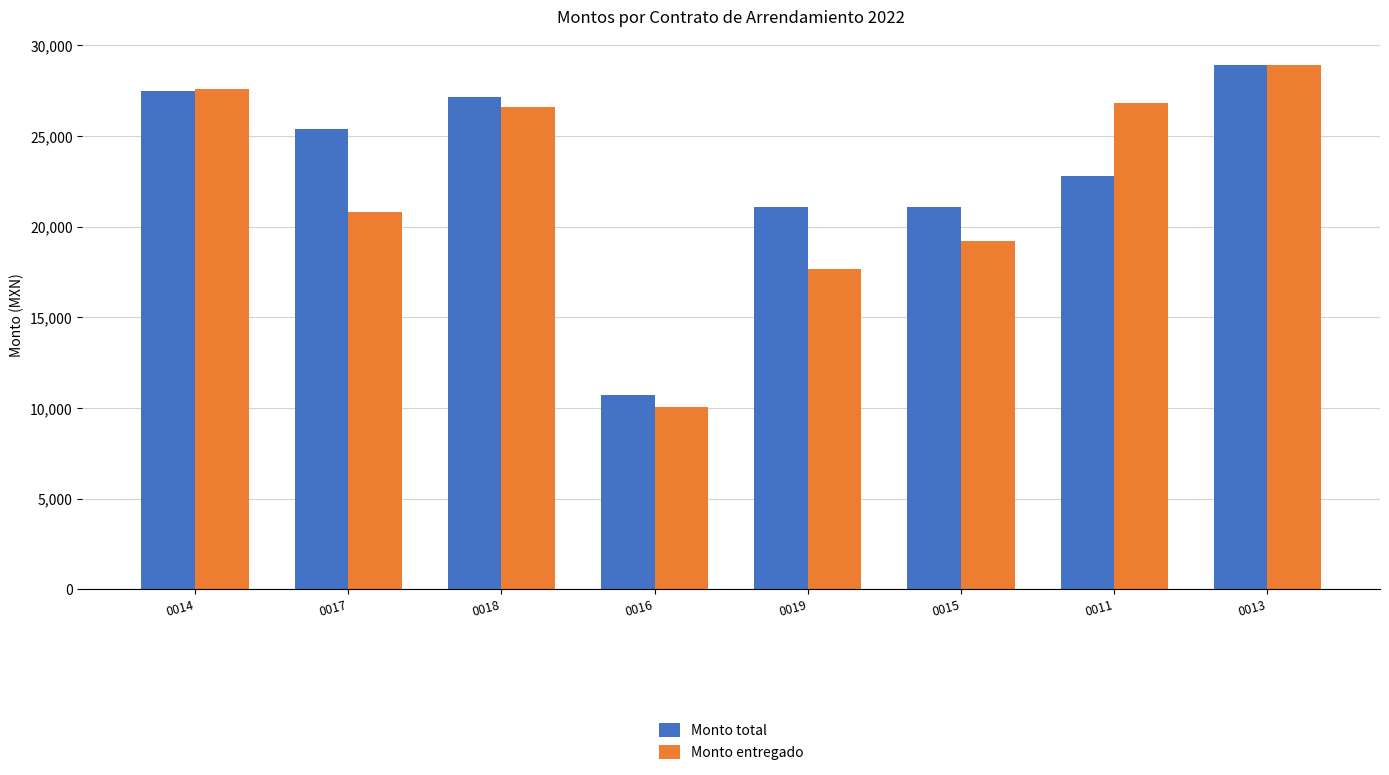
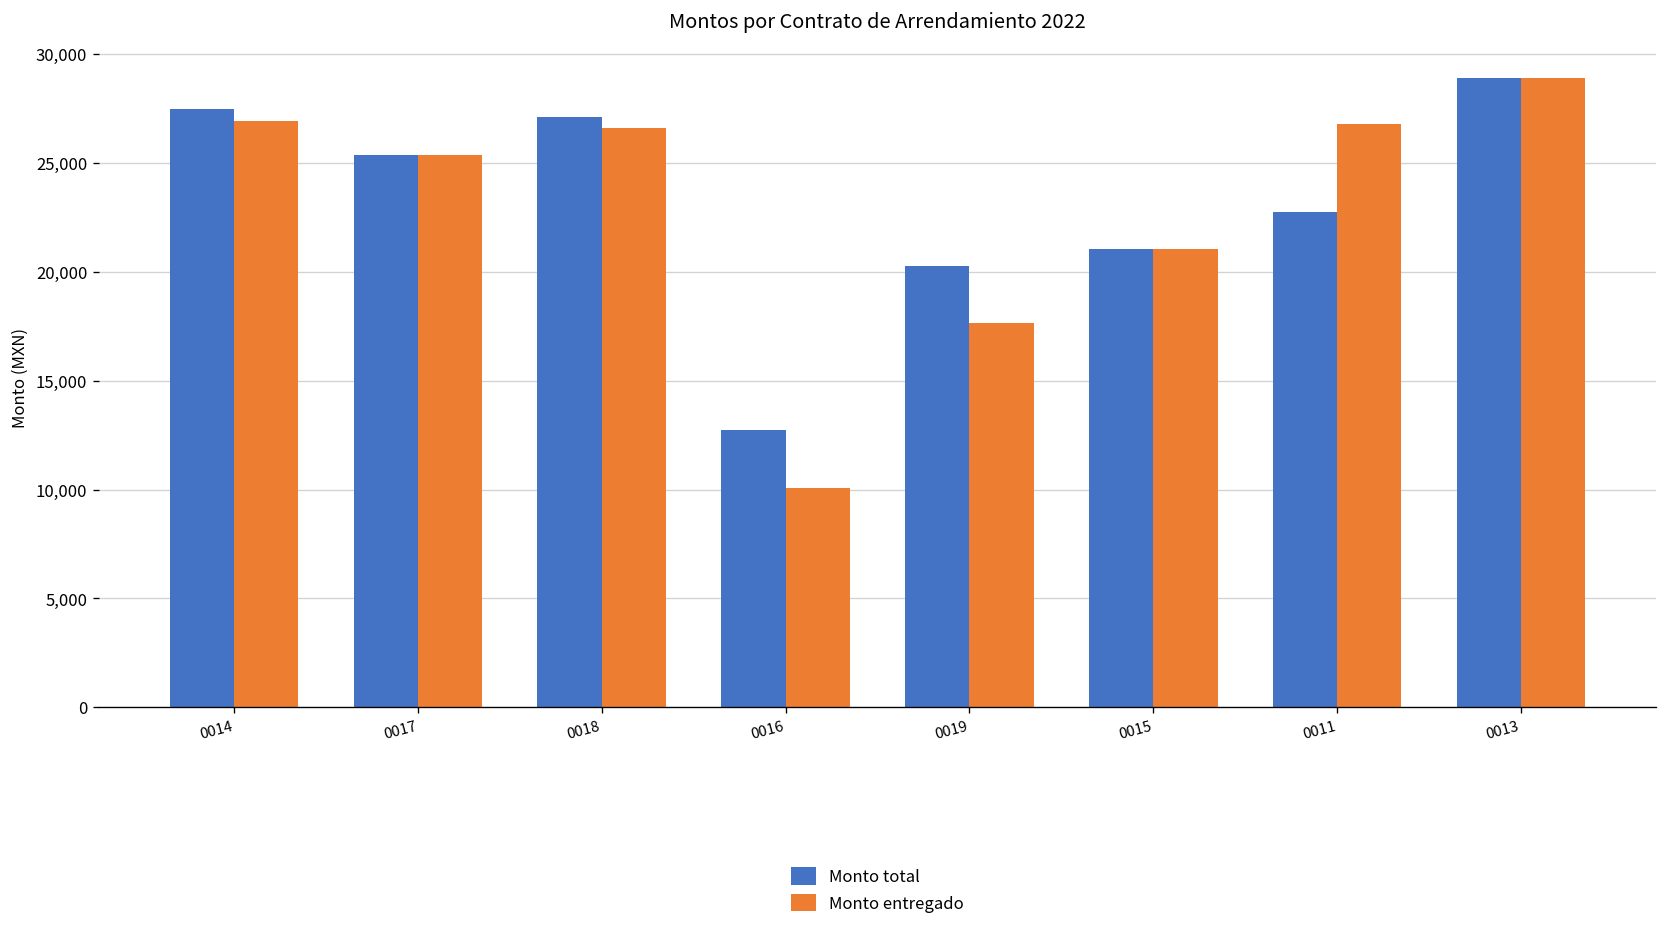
Monto entregado, 0014: 27,600 -> 26,900
Monto entregado, 0017: 20,800 -> 25,400
Monto total, 0016: 10,700 -> 12,800
Monto total, 0019: 21,100 -> 20,300
Monto entregado, 0015: 19,200 -> 21,100
